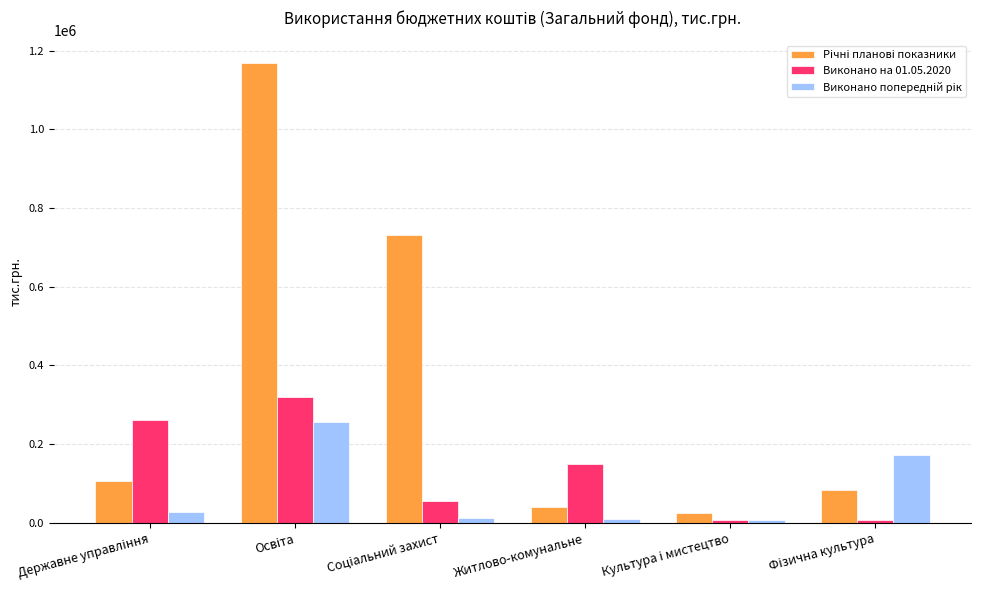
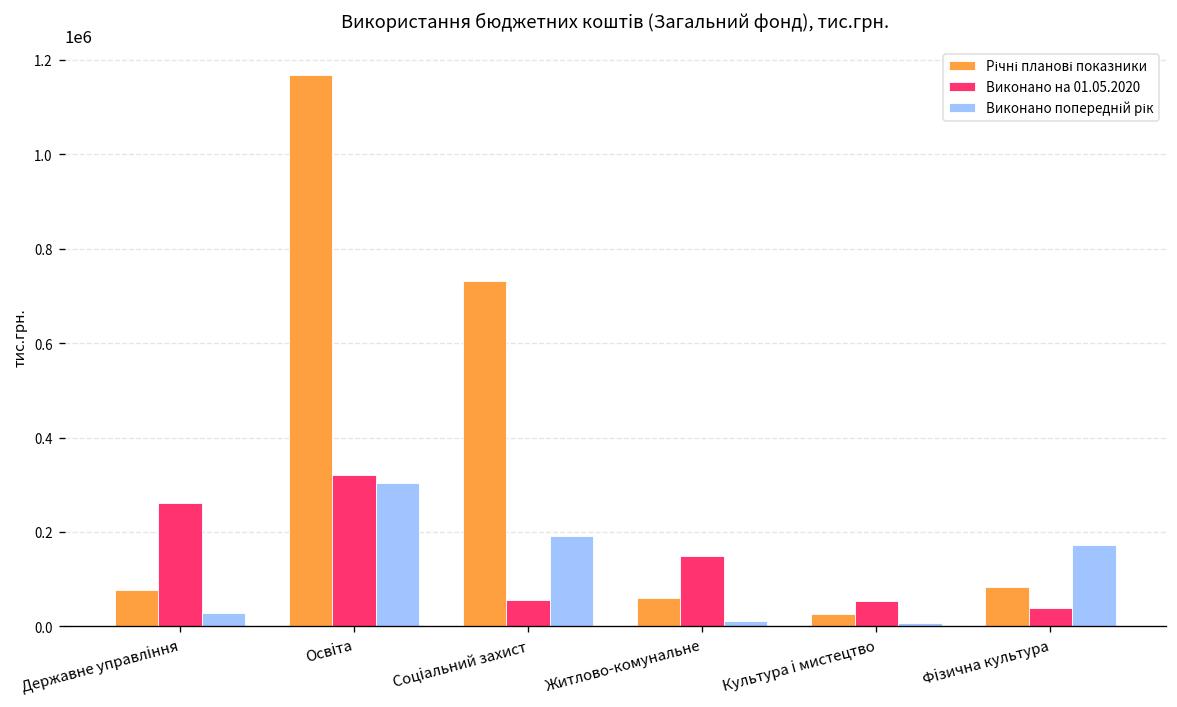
Річні планові показники, Державне управління: 110000 -> 80000
Виконано попередній рік, Освіта: 260000 -> 300000
Виконано попередній рік, Соціальний захист: 10000 -> 190000
Річні планові показники, Житлово-комунальне: 40000 -> 60000
Виконано на 01.05.2020, Культура і мистецтво: 10000 -> 50000
Виконано на 01.05.2020, Фізична культура: 10000 -> 40000
